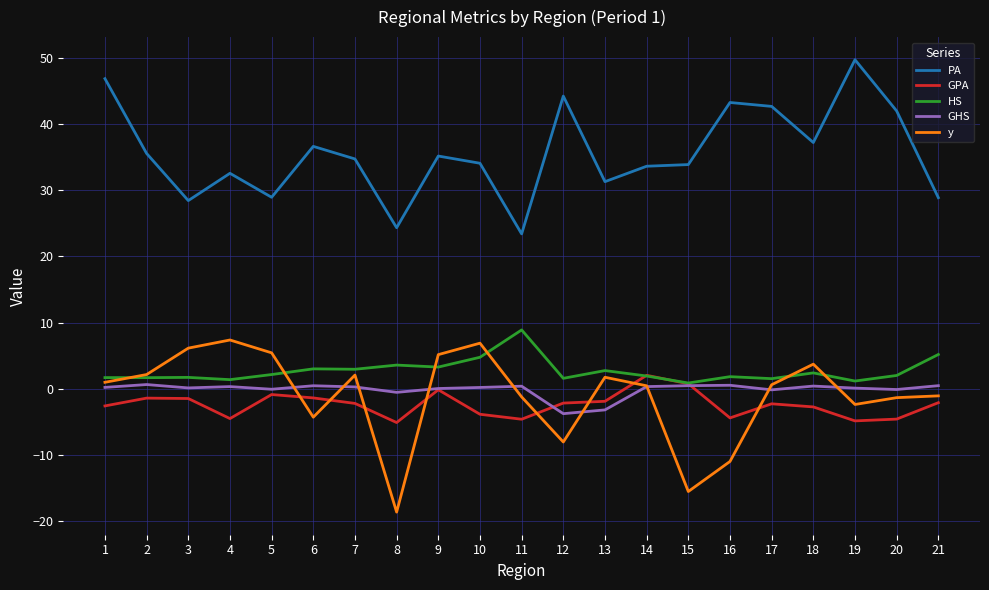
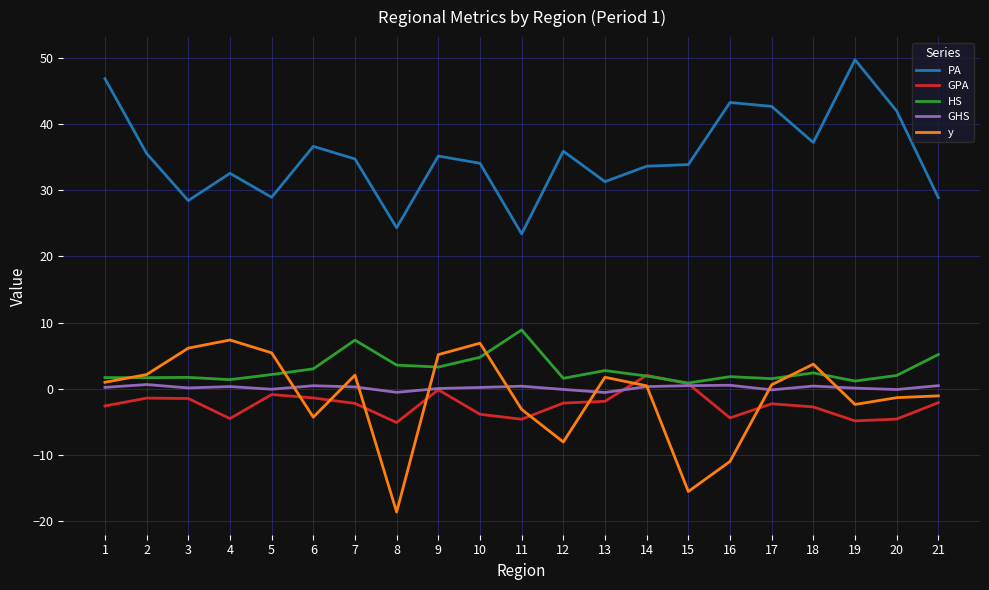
HS, 7: 3 -> 7
y, 11: -1 -> -3
PA, 12: 44 -> 36
GHS, 12: -4 -> 0
GHS, 13: -3 -> -1
